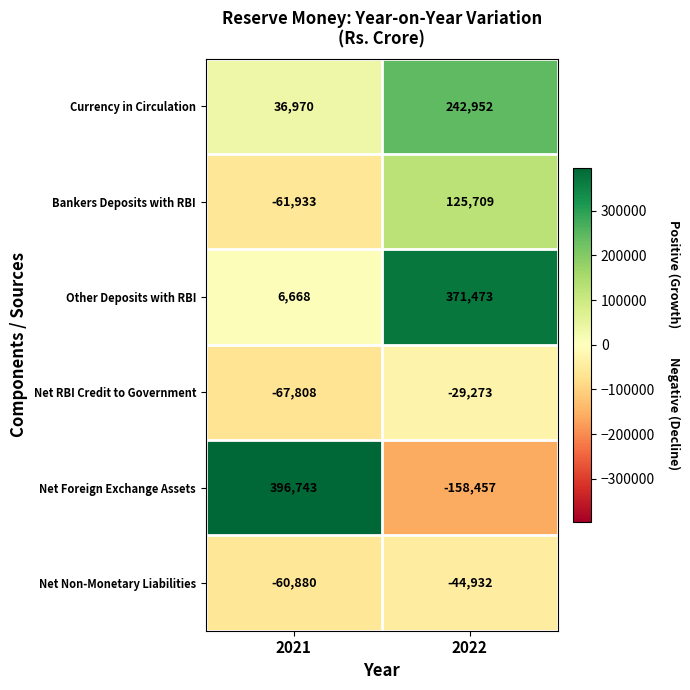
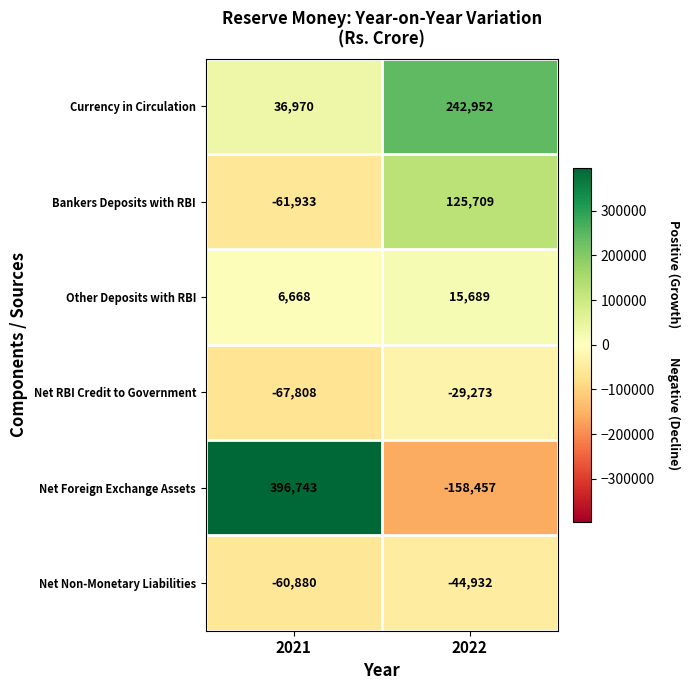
Other Deposits with RBI, 2022: 371,473 -> 15,689
